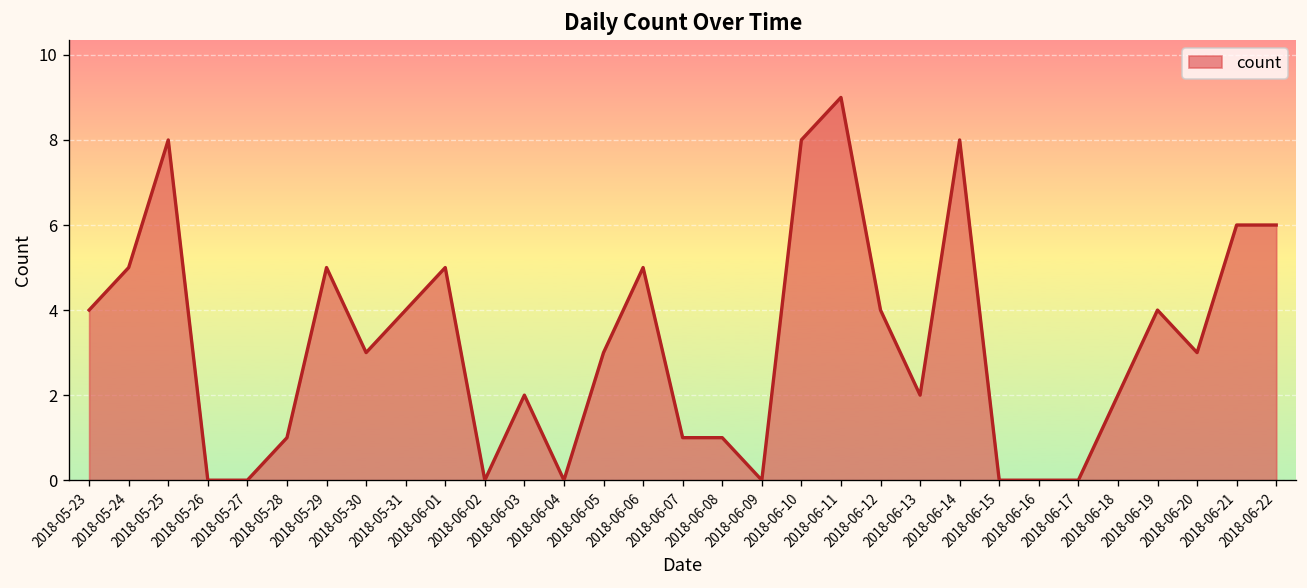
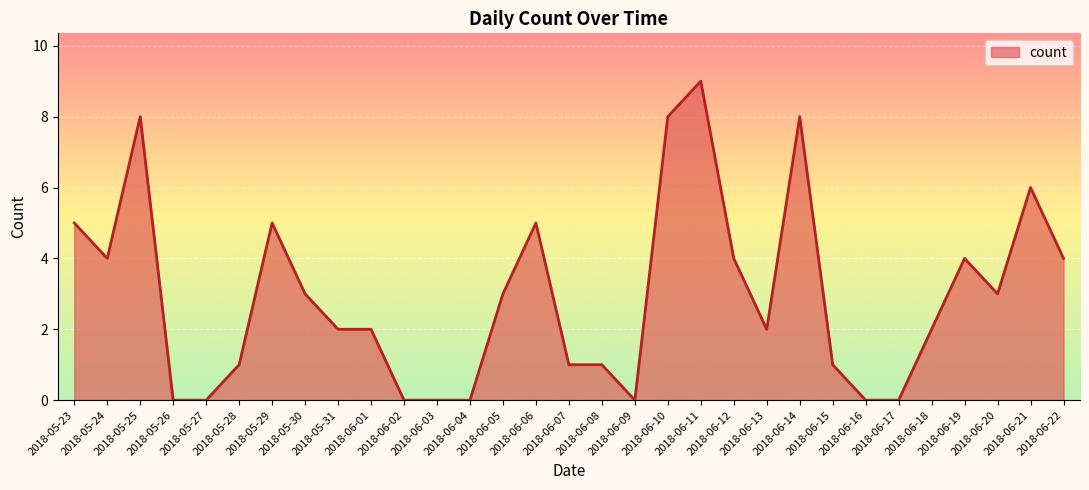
2018-05-23: 4 -> 5
2018-05-24: 5 -> 4
2018-05-31: 4 -> 2
2018-06-01: 5 -> 2
2018-06-03: 2 -> 0
2018-06-15: 0 -> 1
2018-06-22: 6 -> 4
